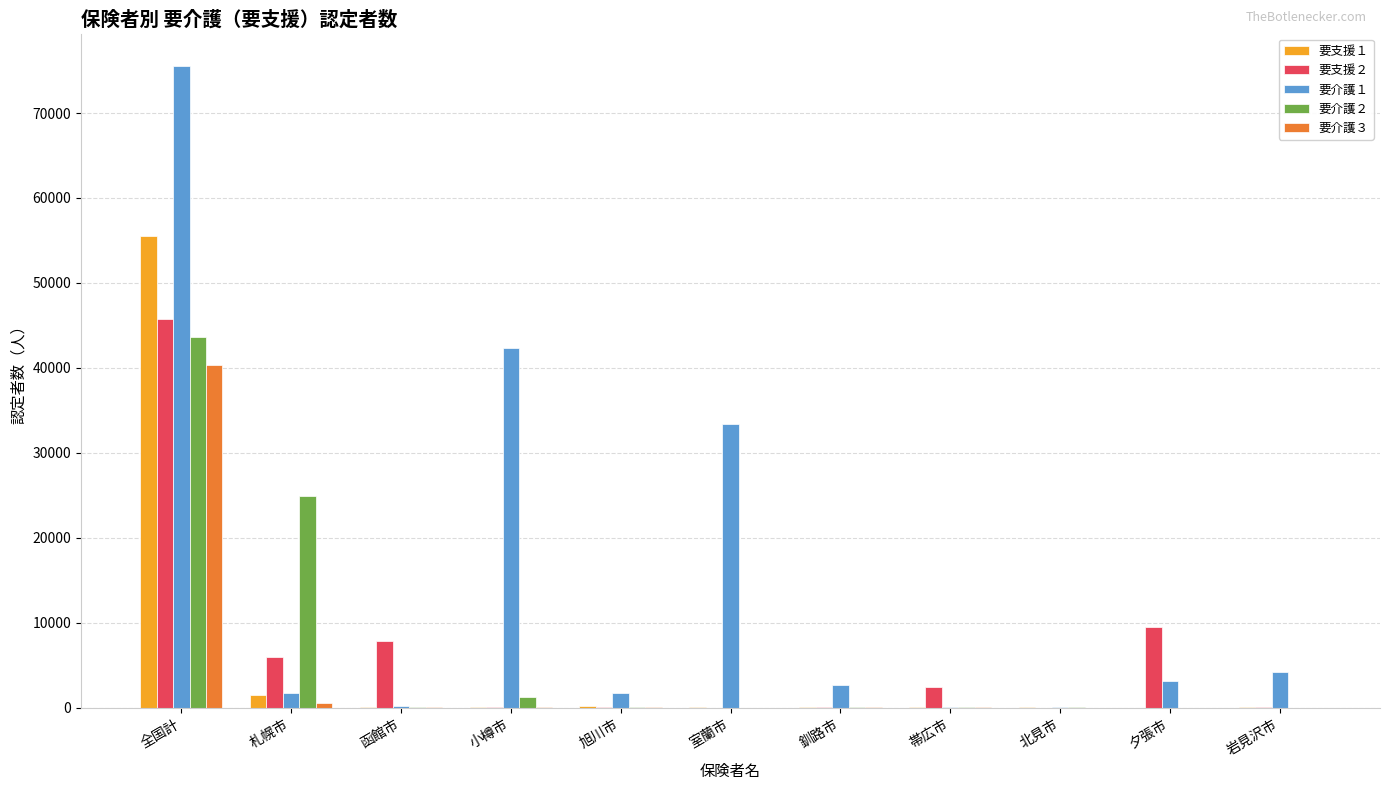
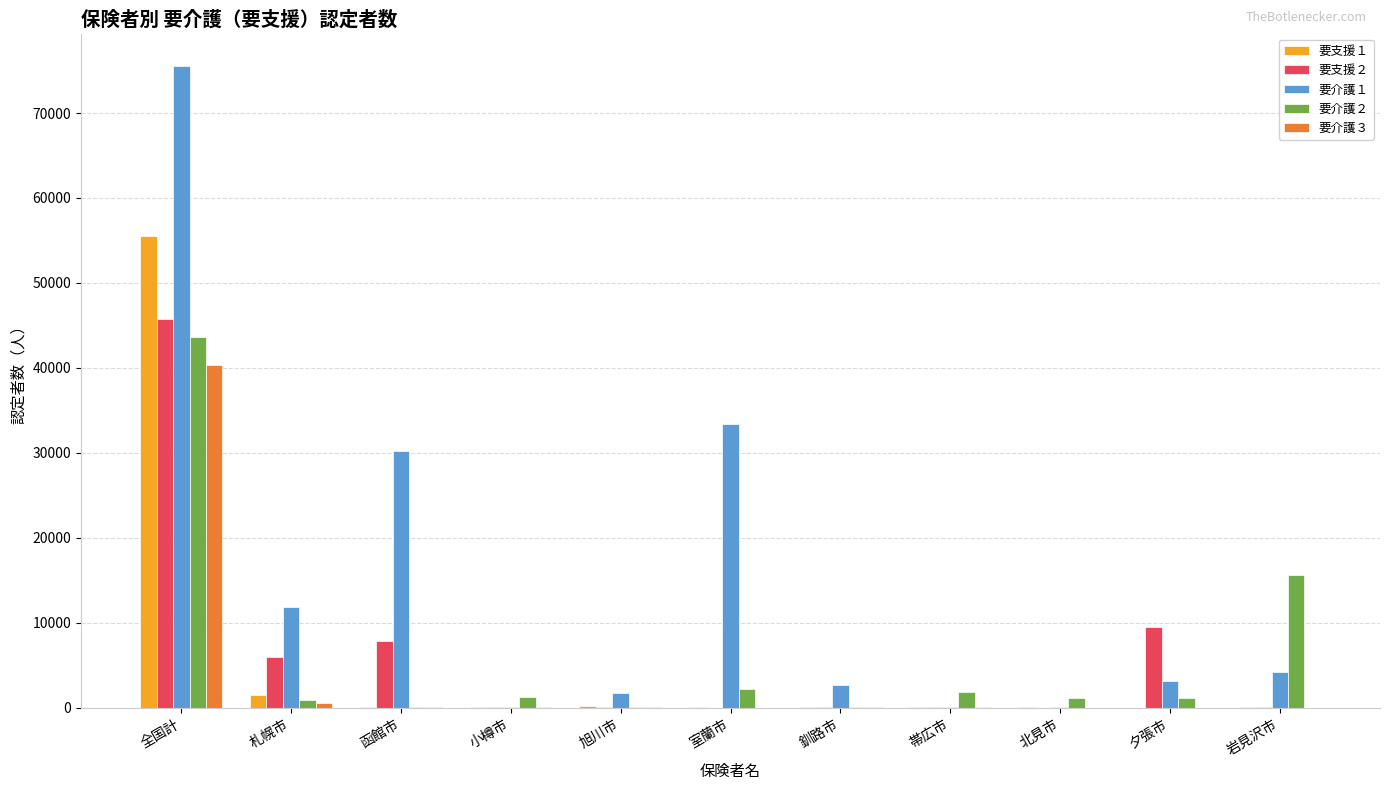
要介護１, 札幌市: 2000 -> 12000
要介護２, 札幌市: 25000 -> 1000
要介護１, 函館市: 0 -> 30000
要介護１, 小樽市: 42000 -> 0
要介護２, 室蘭市: 0 -> 2000
要支援２, 帯広市: 2000 -> 0
要介護２, 帯広市: 0 -> 2000
要介護２, 北見市: 0 -> 1000
要介護２, 夕張市: 0 -> 1000
要介護２, 岩見沢市: 0 -> 16000
